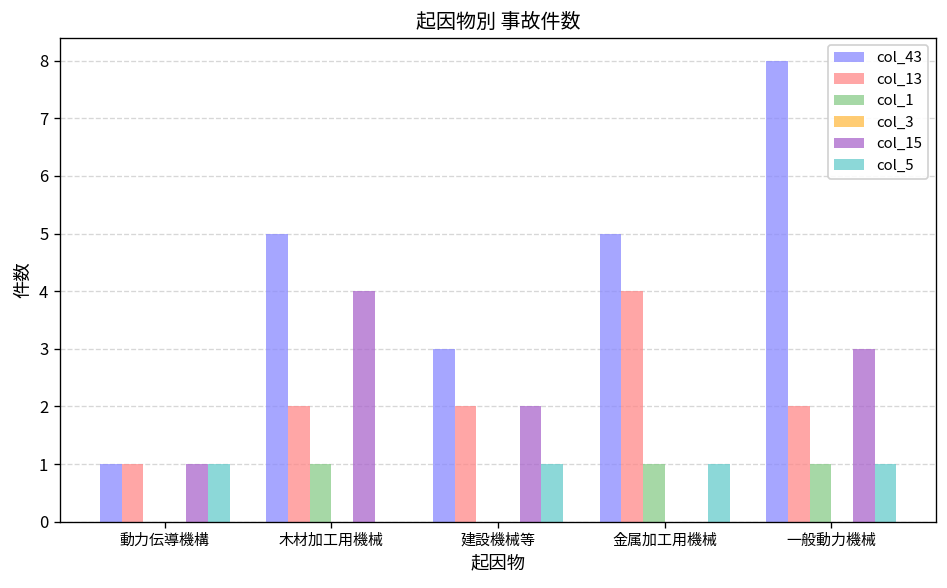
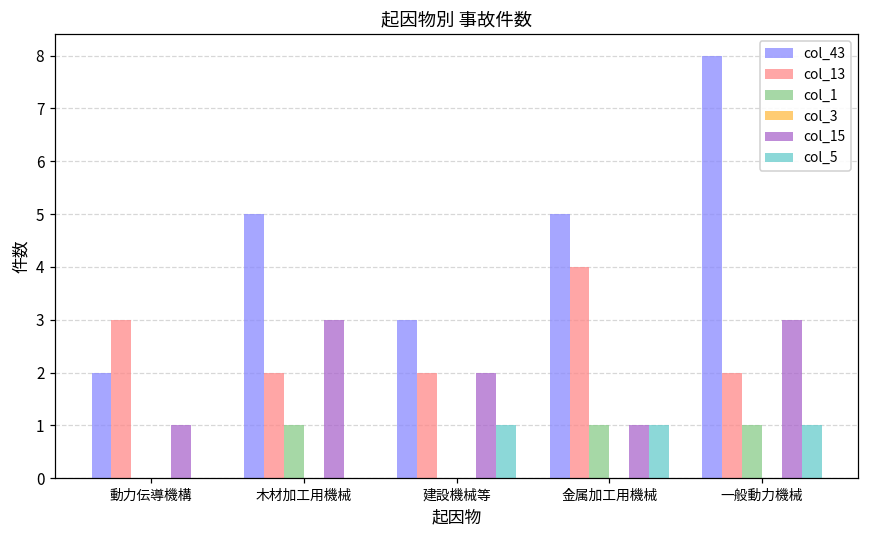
col_43, 動力伝導機構: 1 -> 2
col_13, 動力伝導機構: 1 -> 3
col_5, 動力伝導機構: 1 -> 0
col_15, 木材加工用機械: 4 -> 3
col_15, 金属加工用機械: 0 -> 1
